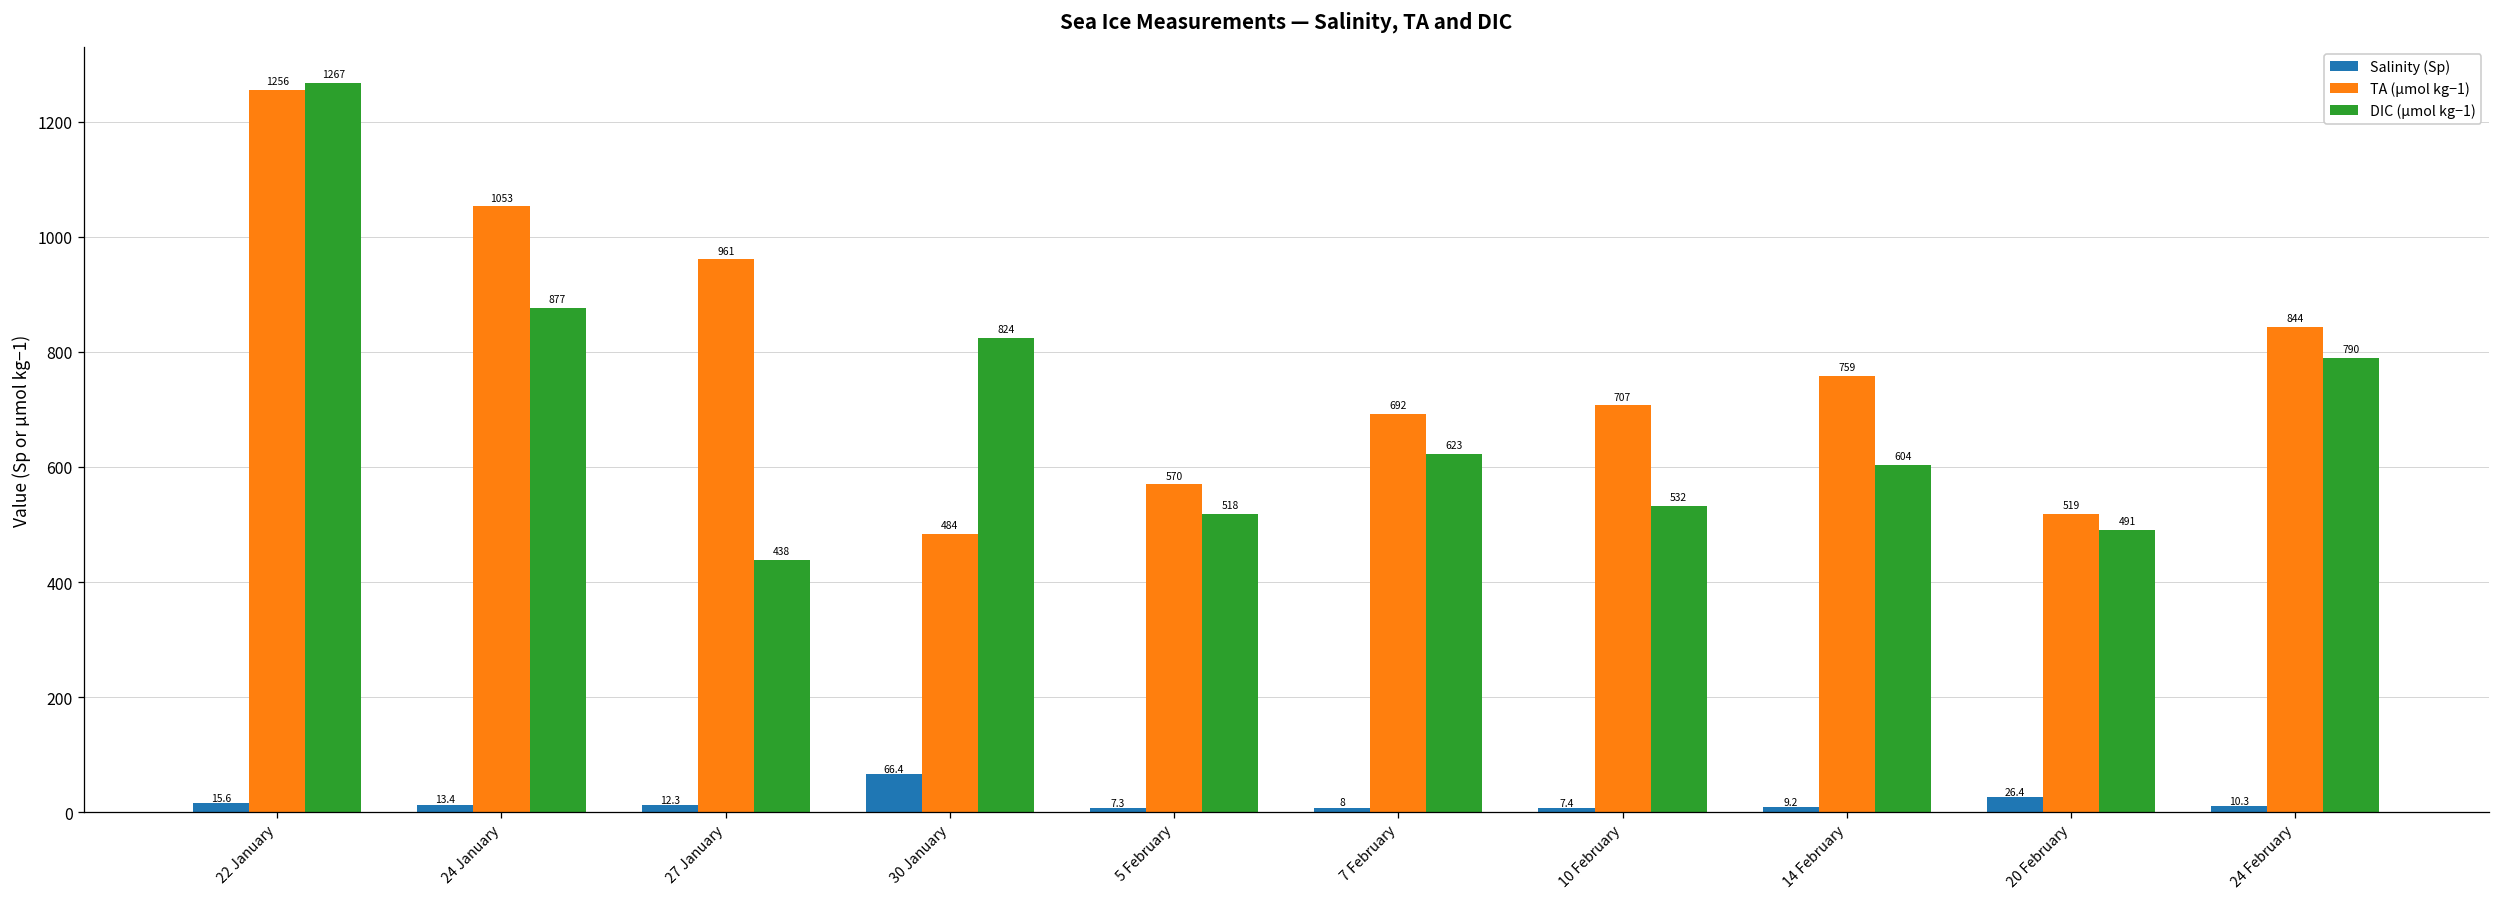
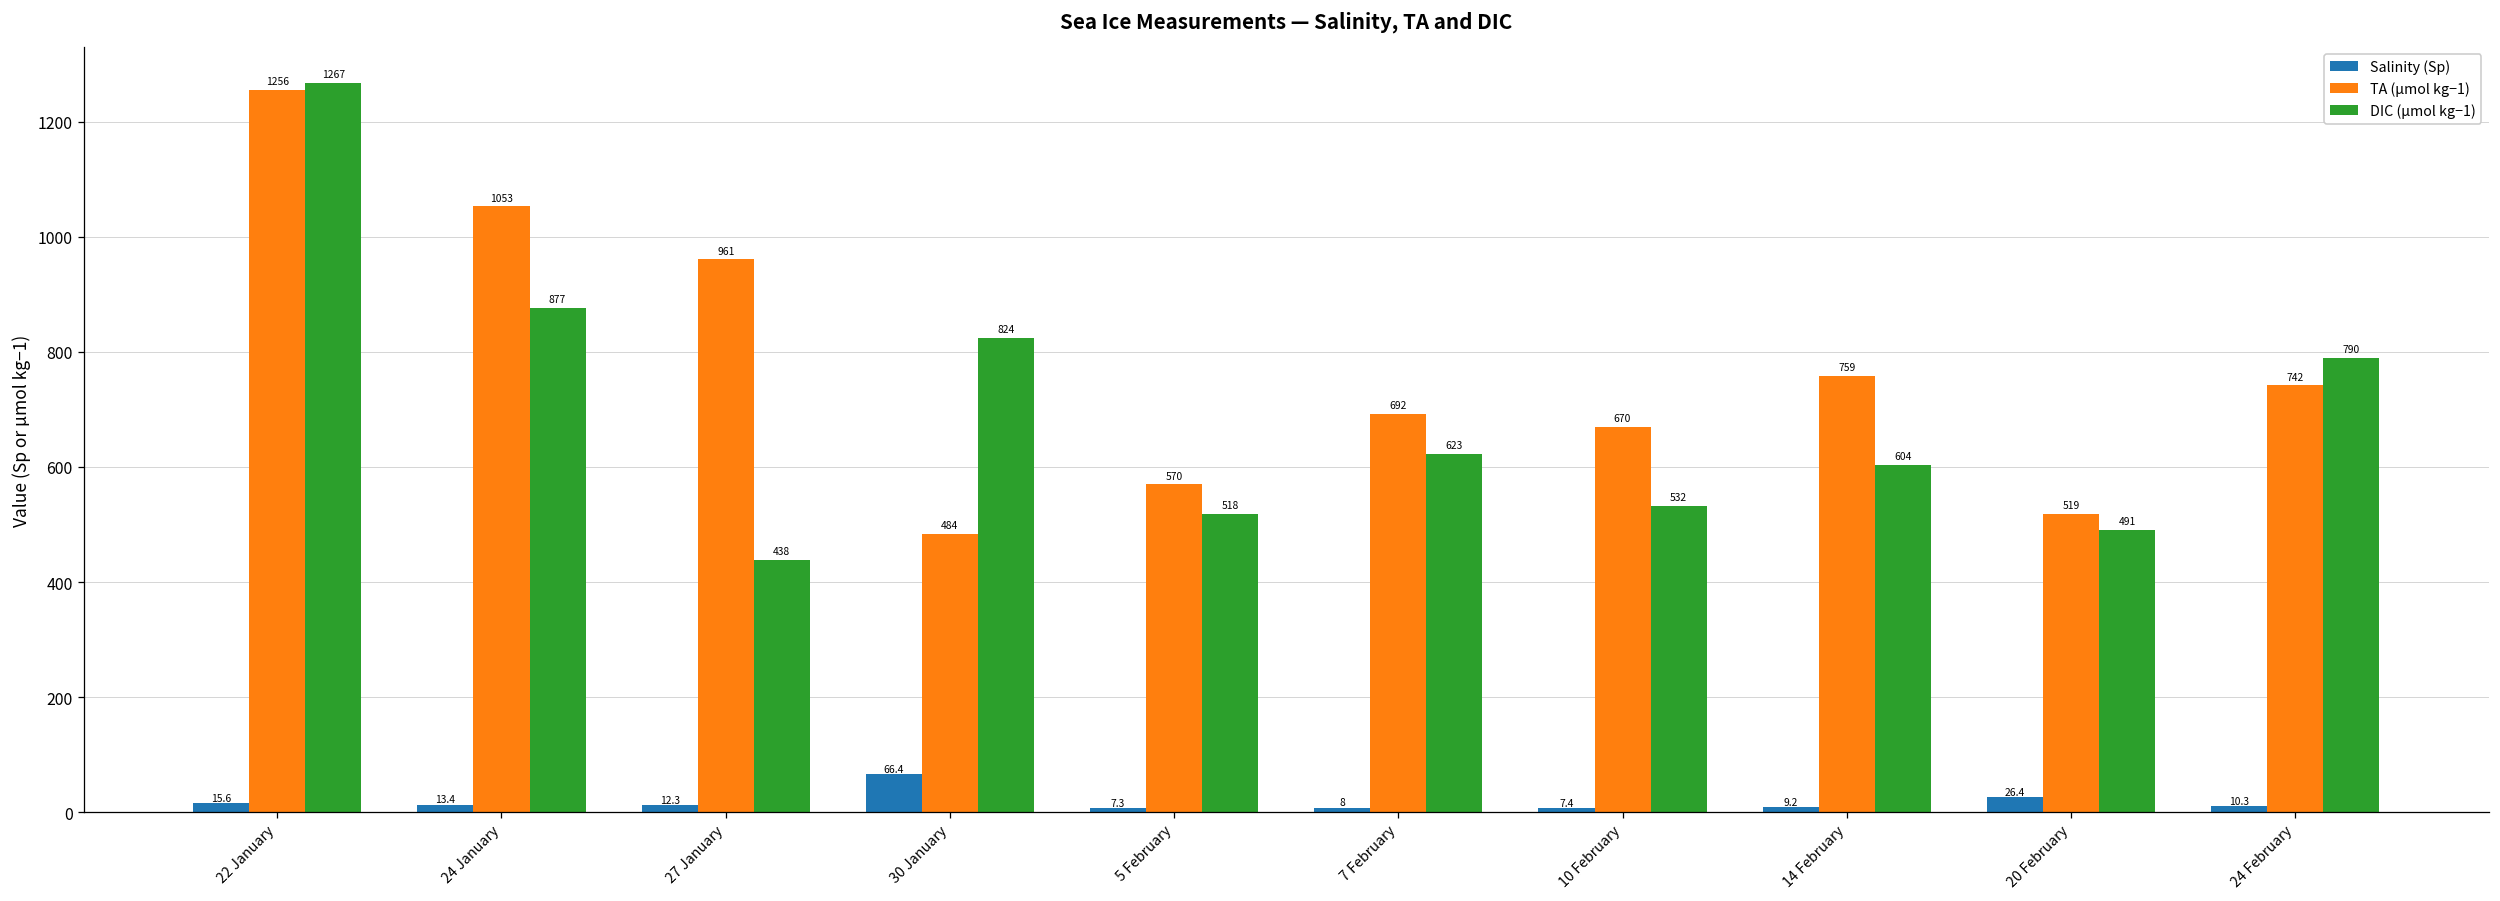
TA (µmol kg−1), 10 February: 707 -> 670
TA (µmol kg−1), 24 February: 844 -> 742
